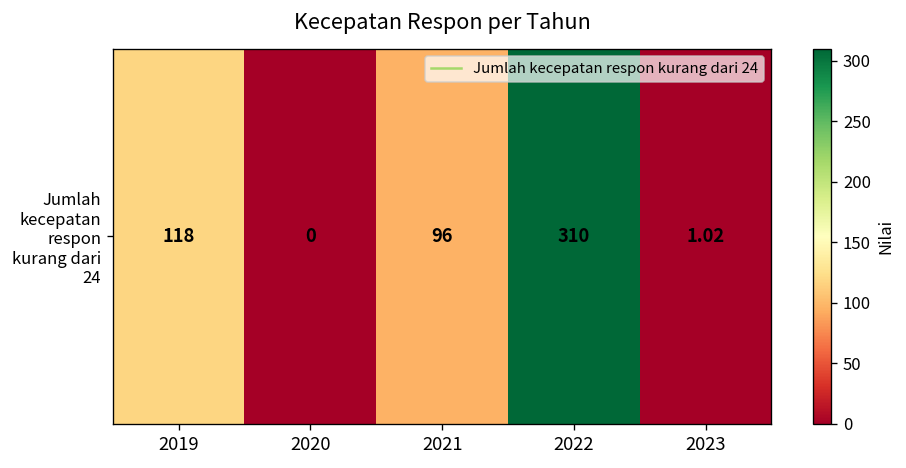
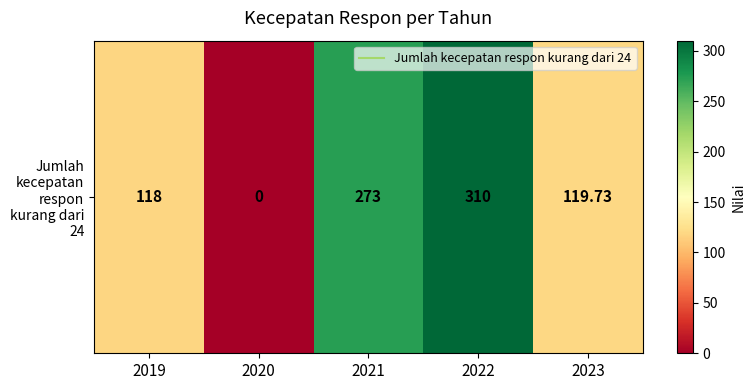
Jumlah kecepatan respon kurang dari 24, 2021: 96 -> 273
Jumlah kecepatan respon kurang dari 24, 2023: 1.02 -> 119.73
